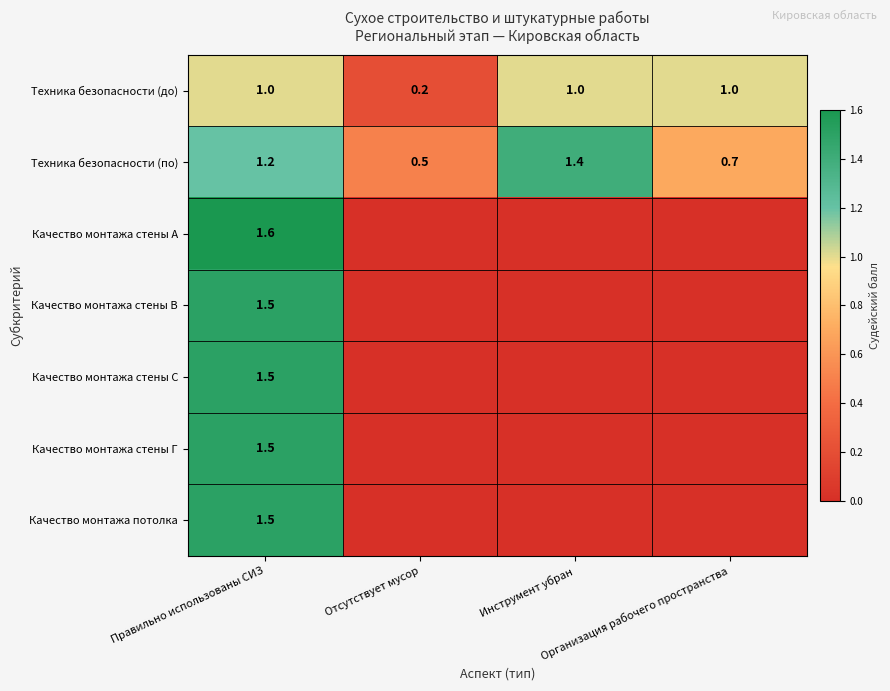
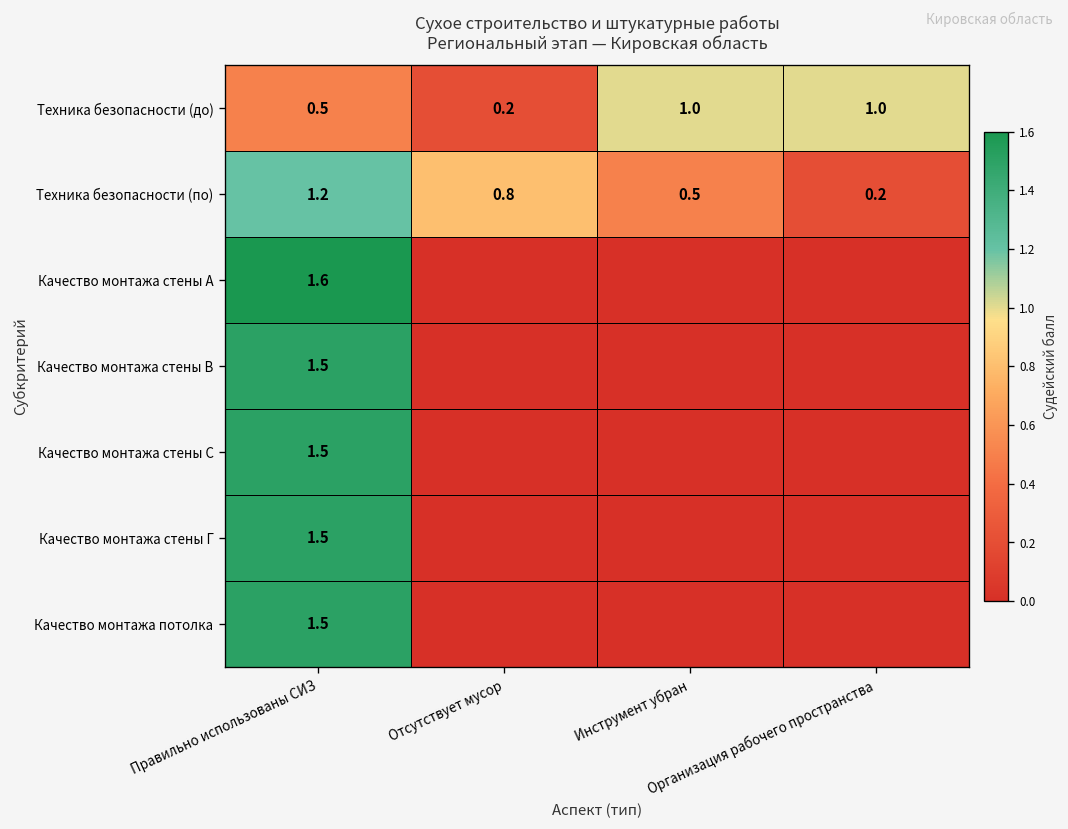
Техника безопасности (до), Правильно использованы СИЗ: 1.0 -> 0.5
Техника безопасности (по), Отсутствует мусор: 0.5 -> 0.8
Техника безопасности (по), Инструмент убран: 1.4 -> 0.5
Техника безопасности (по), Организация рабочего пространства: 0.7 -> 0.2
